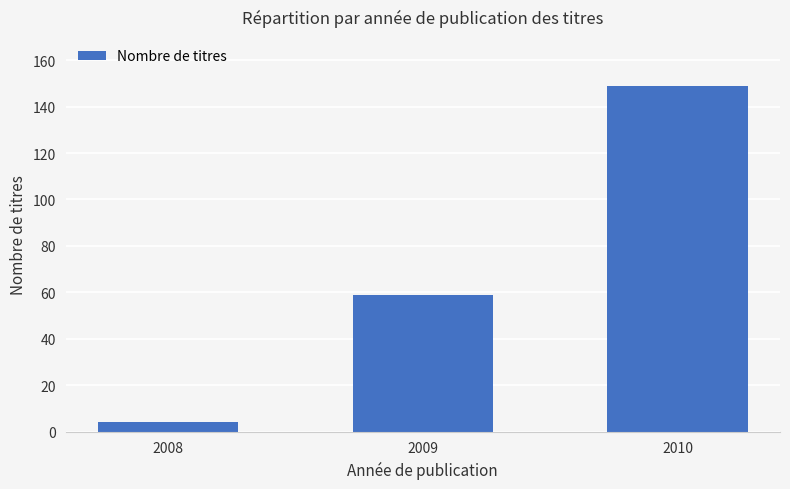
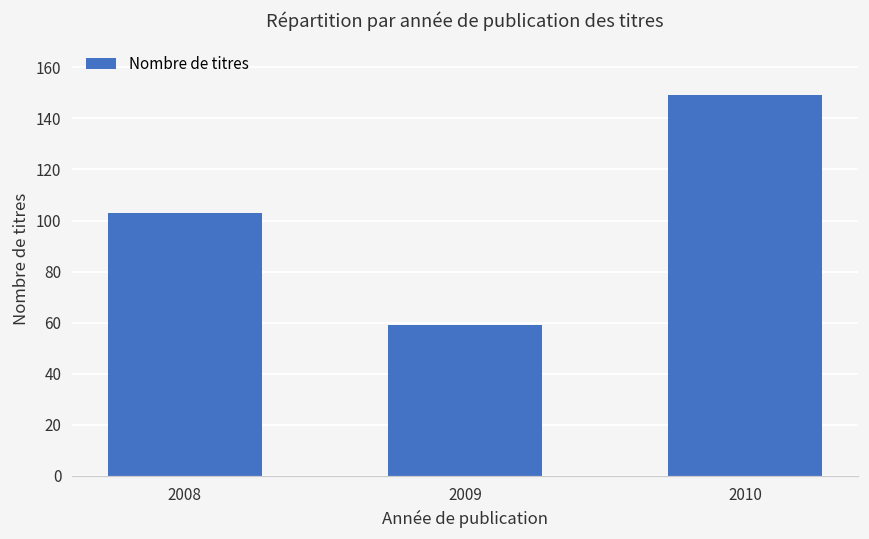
2008: 4 -> 103
